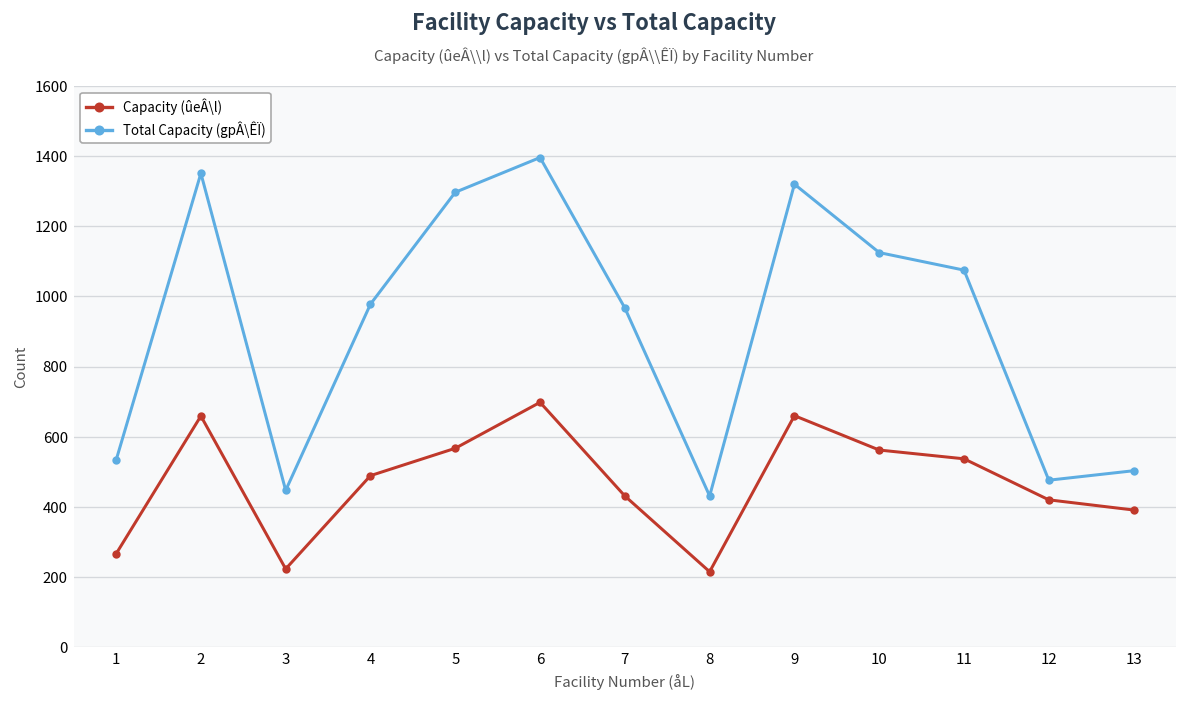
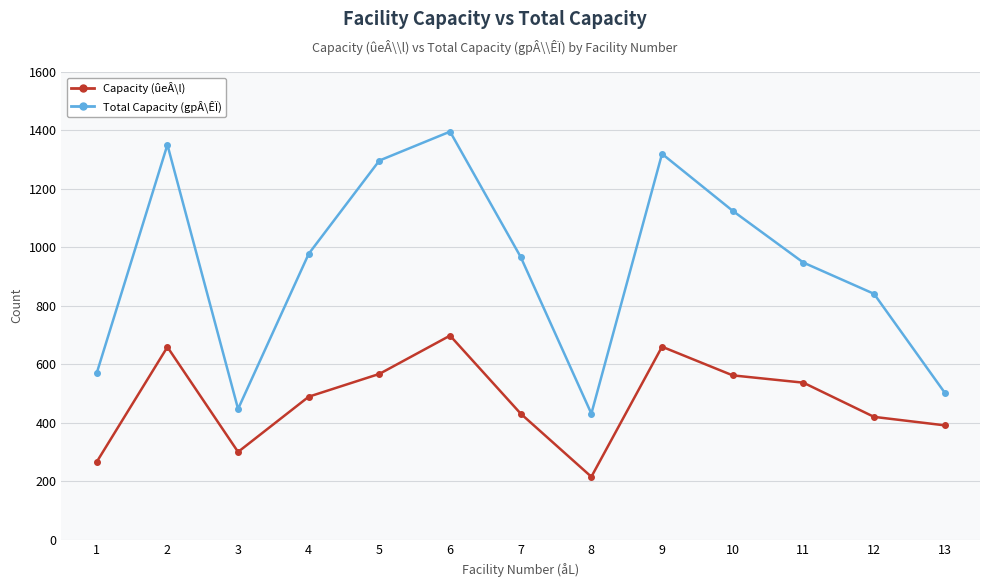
Total Capacity (gpÂ\ÊÏ), 1: 530 -> 570
Capacity (ûeÂ\l), 3: 220 -> 300
Total Capacity (gpÂ\ÊÏ), 11: 1080 -> 950
Total Capacity (gpÂ\ÊÏ), 12: 480 -> 840
